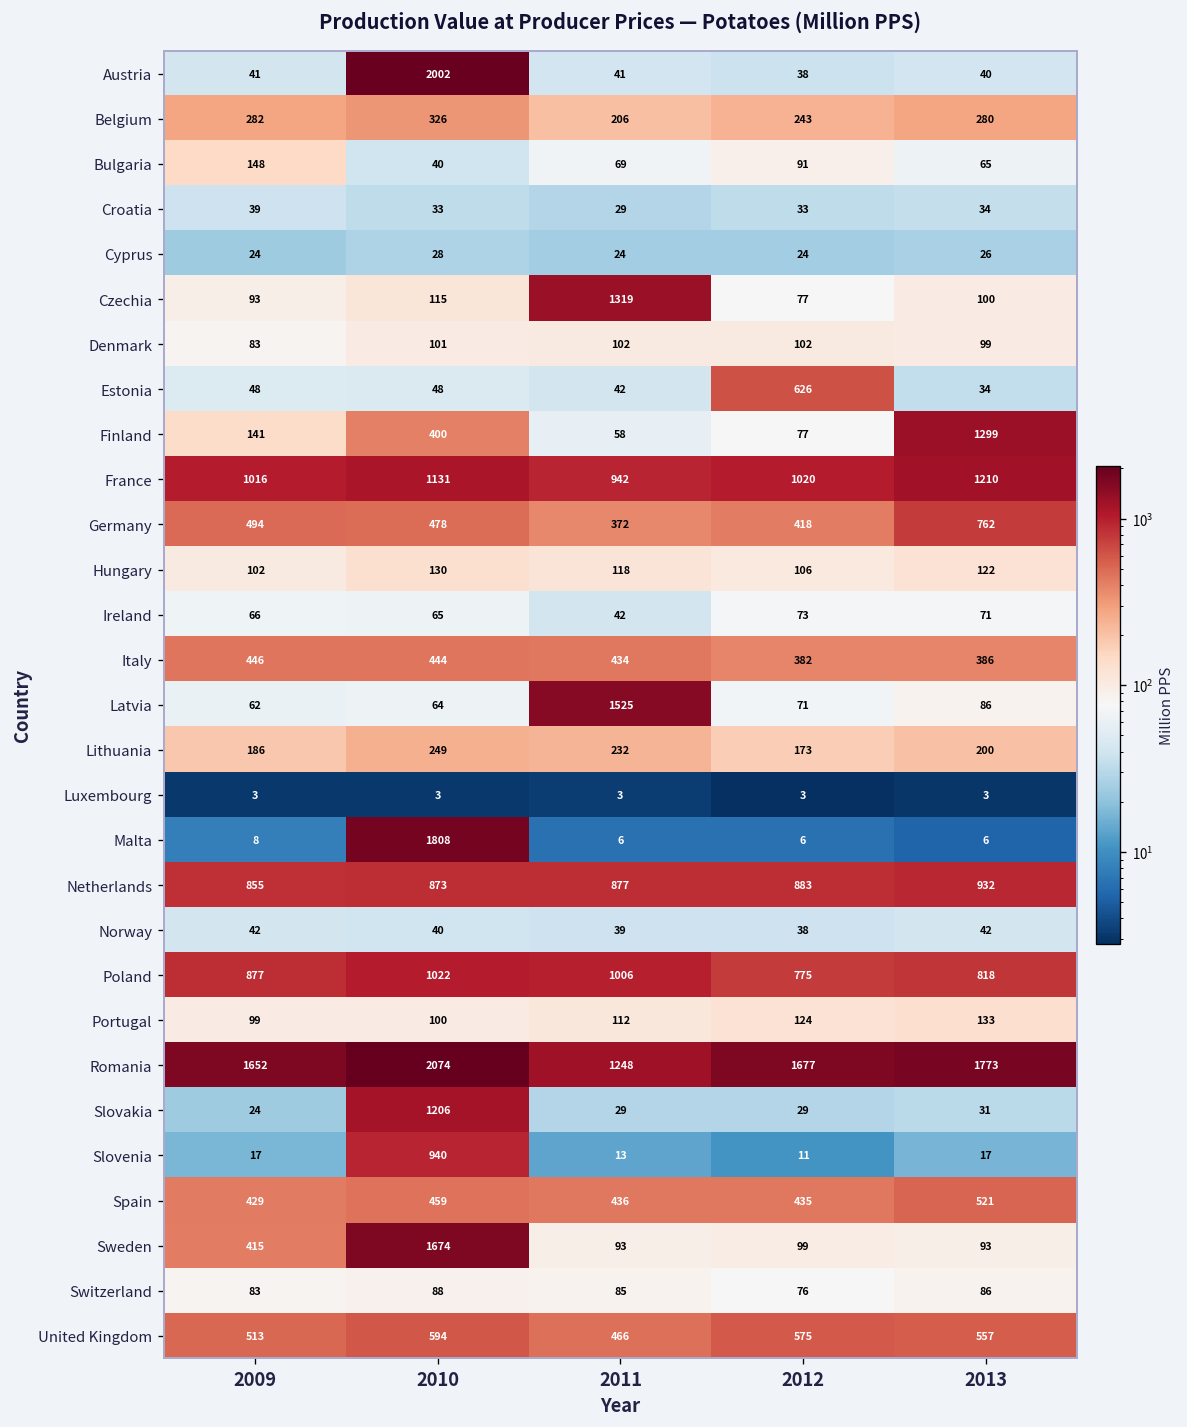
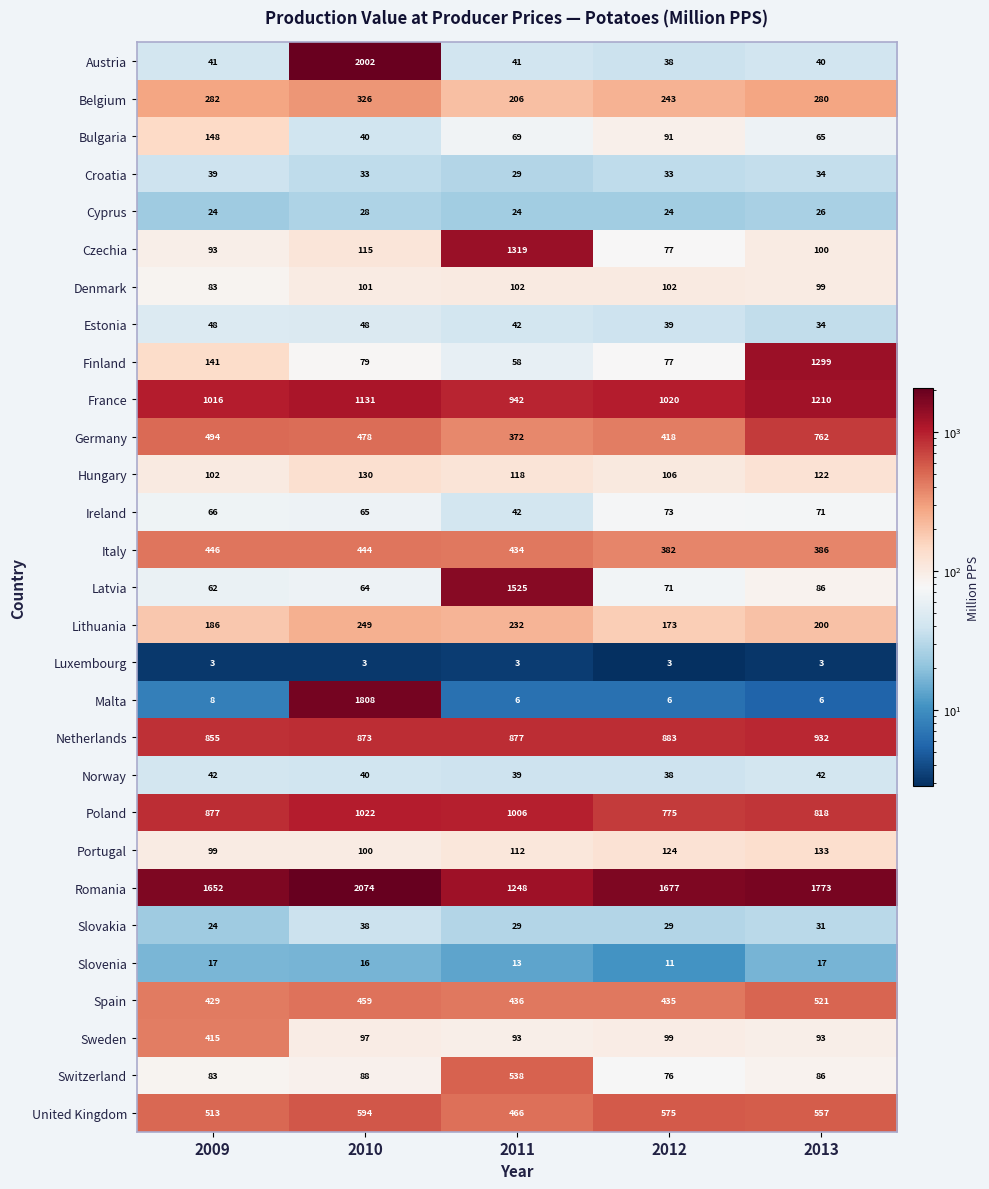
Estonia, 2012: 626 -> 39
Finland, 2010: 400 -> 79
Slovakia, 2010: 1206 -> 38
Slovenia, 2010: 940 -> 16
Sweden, 2010: 1674 -> 97
Switzerland, 2011: 85 -> 538
